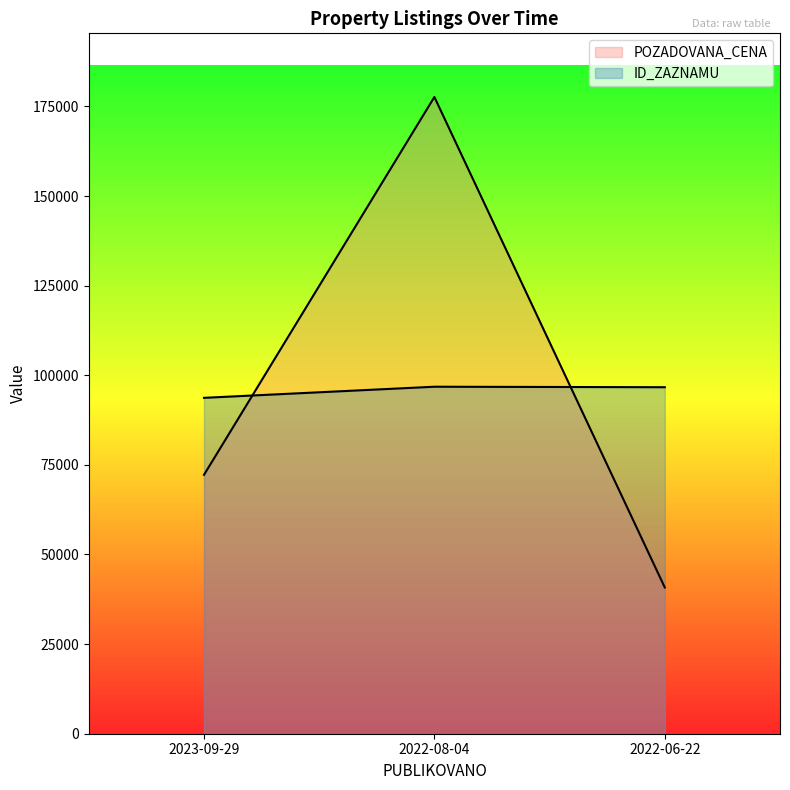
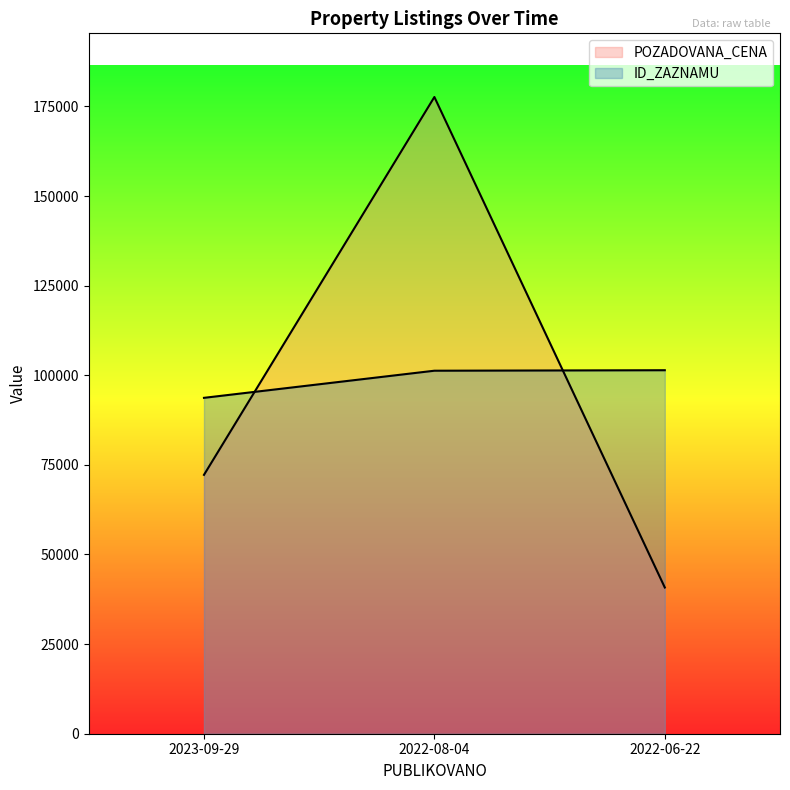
ID_ZAZNAMU, 2022-08-04: 97000 -> 101000
ID_ZAZNAMU, 2022-06-22: 97000 -> 101000
